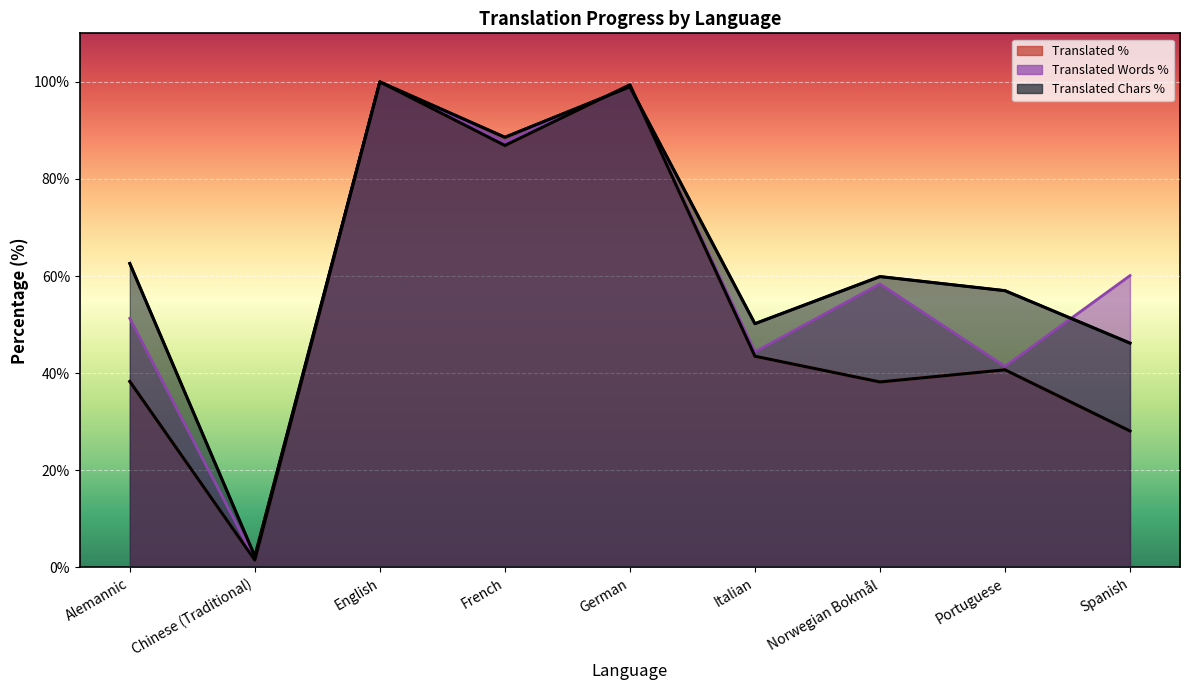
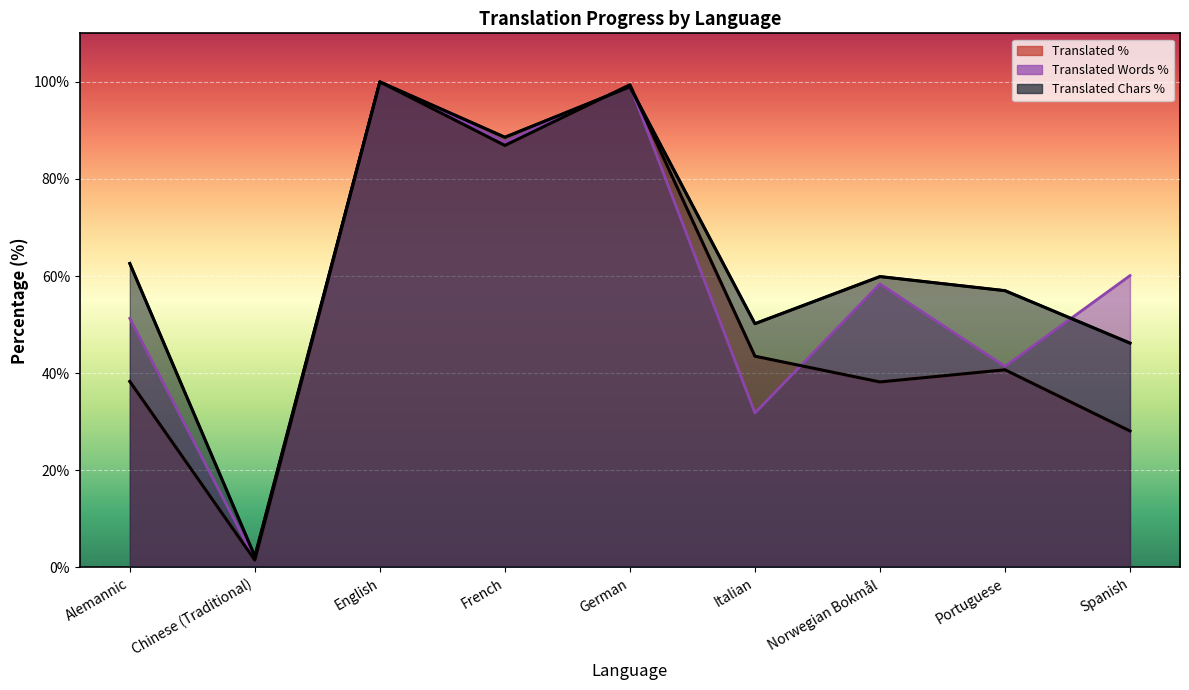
Translated Words %, Italian: 44% -> 32%
